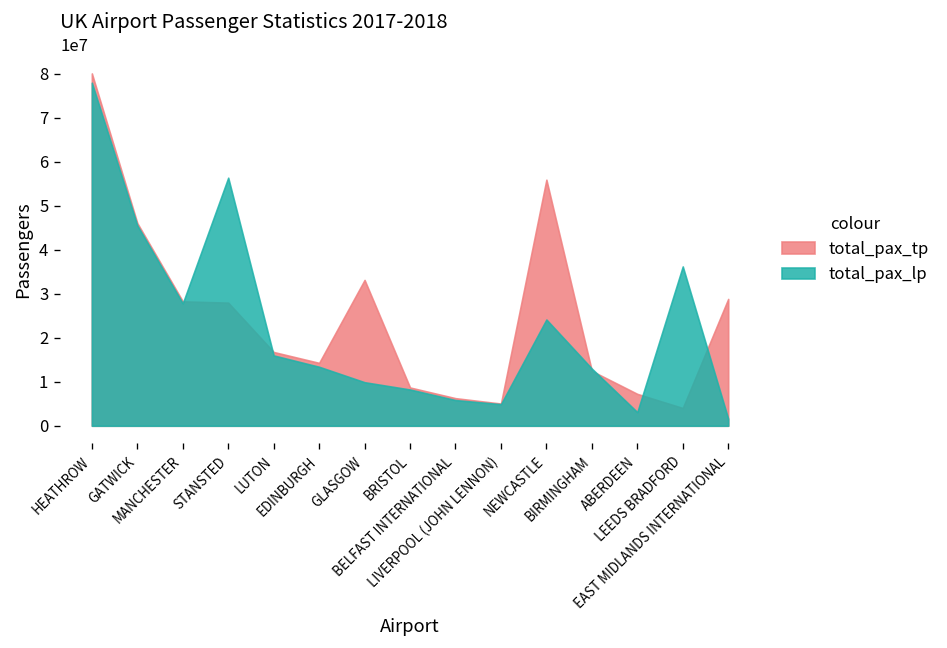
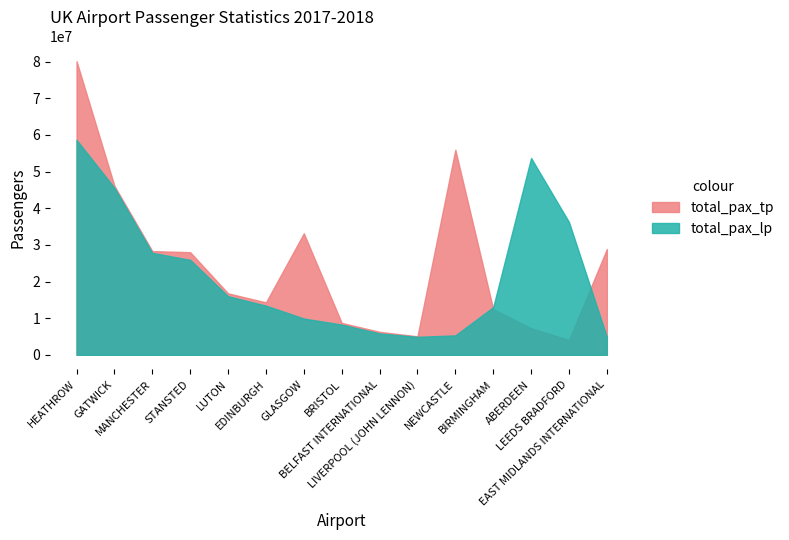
total_pax_lp, HEATHROW: 78000000 -> 59000000
total_pax_lp, STANSTED: 56000000 -> 26000000
total_pax_lp, NEWCASTLE: 24000000 -> 5000000
total_pax_lp, ABERDEEN: 3000000 -> 54000000
total_pax_lp, EAST MIDLANDS INTERNATIONAL: 2000000 -> 5000000
